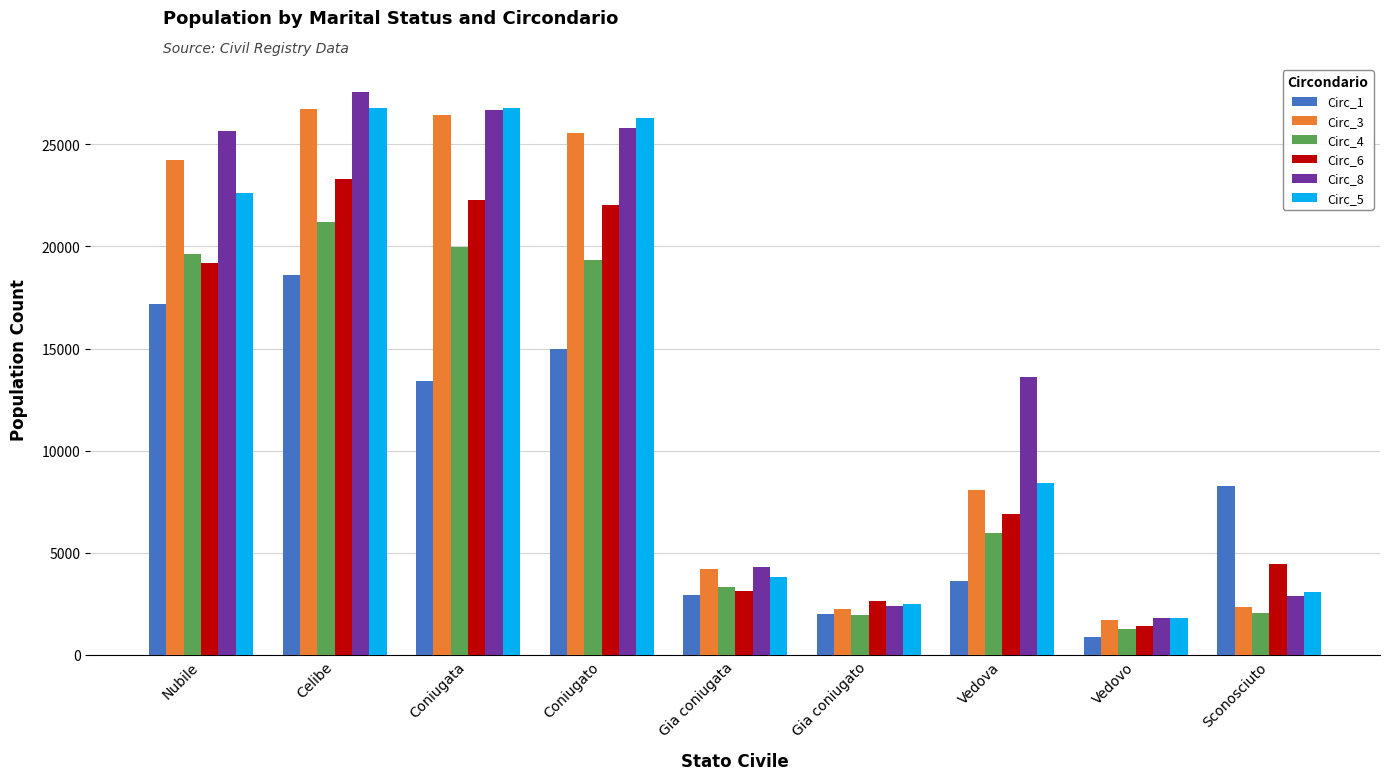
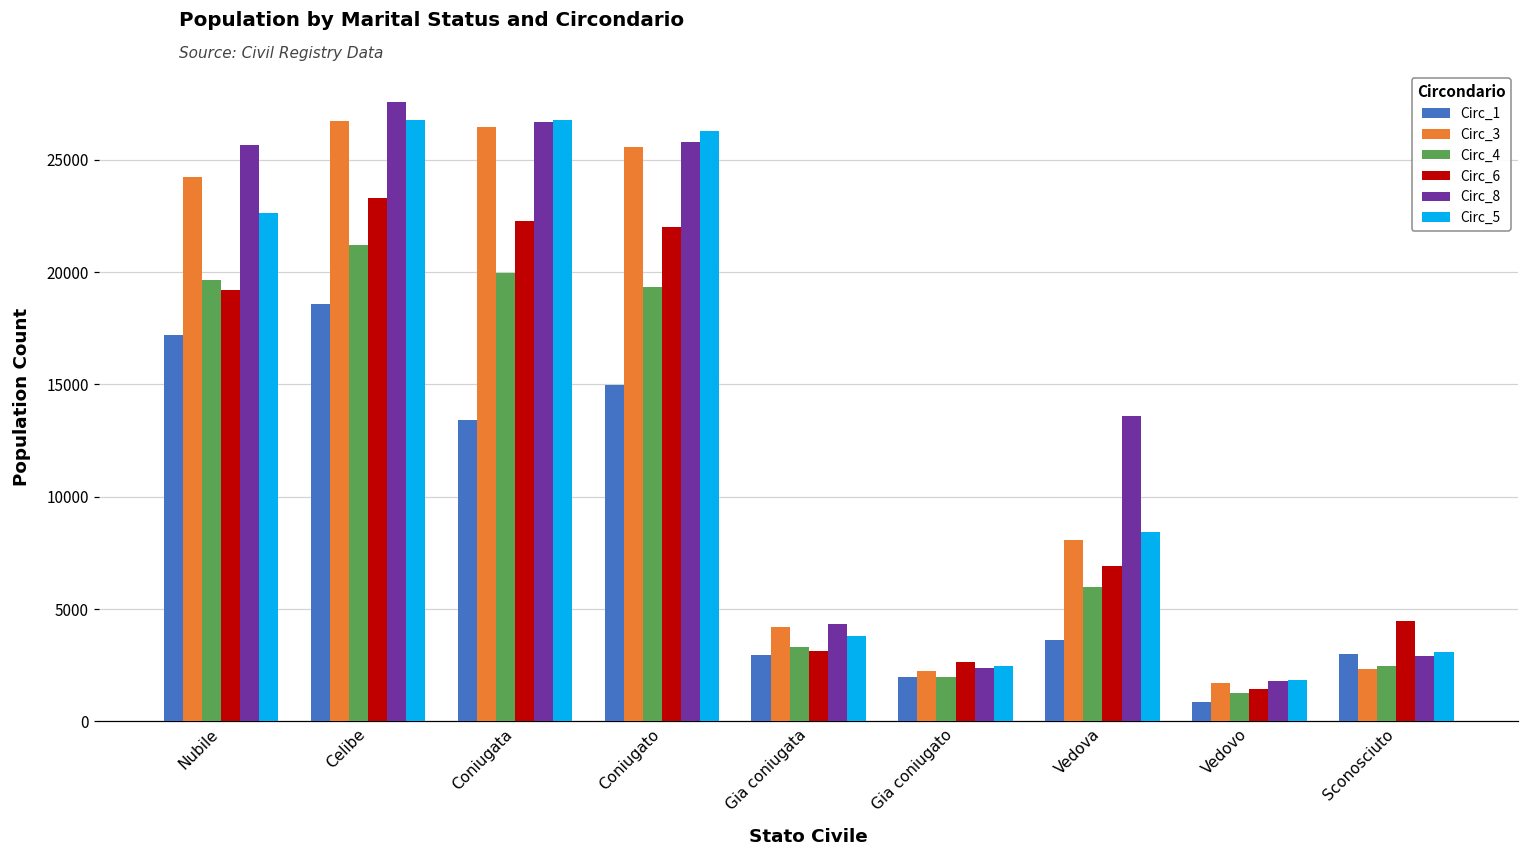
Circ_1, Sconosciuto: 8300 -> 3000
Circ_4, Sconosciuto: 2000 -> 2500
